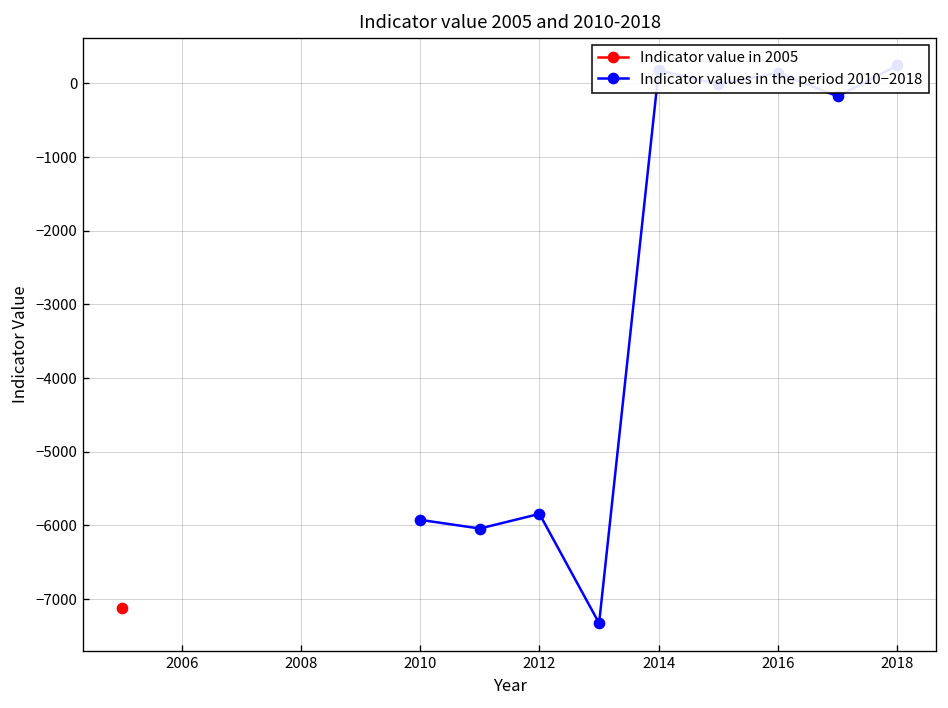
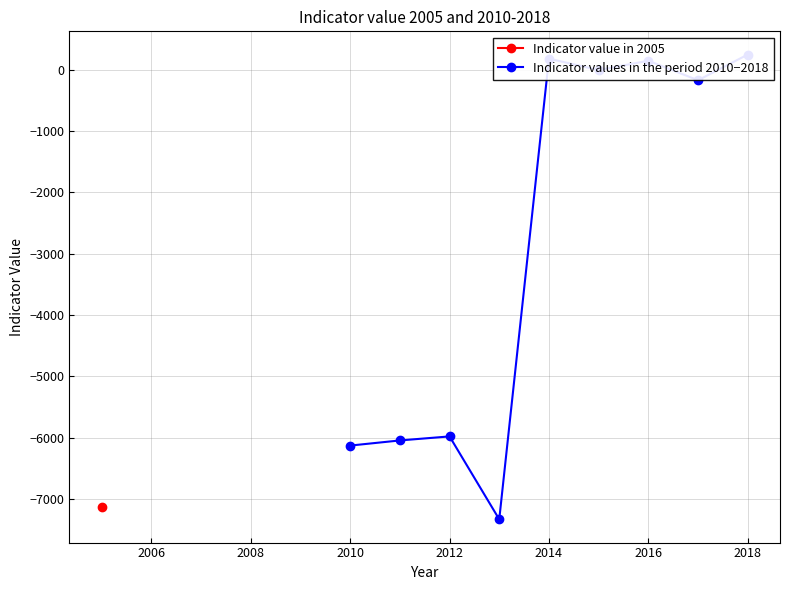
Indicator values in the period 2010−2018, 2010: -5900 -> -6100
Indicator values in the period 2010−2018, 2012: -5800 -> -6000
